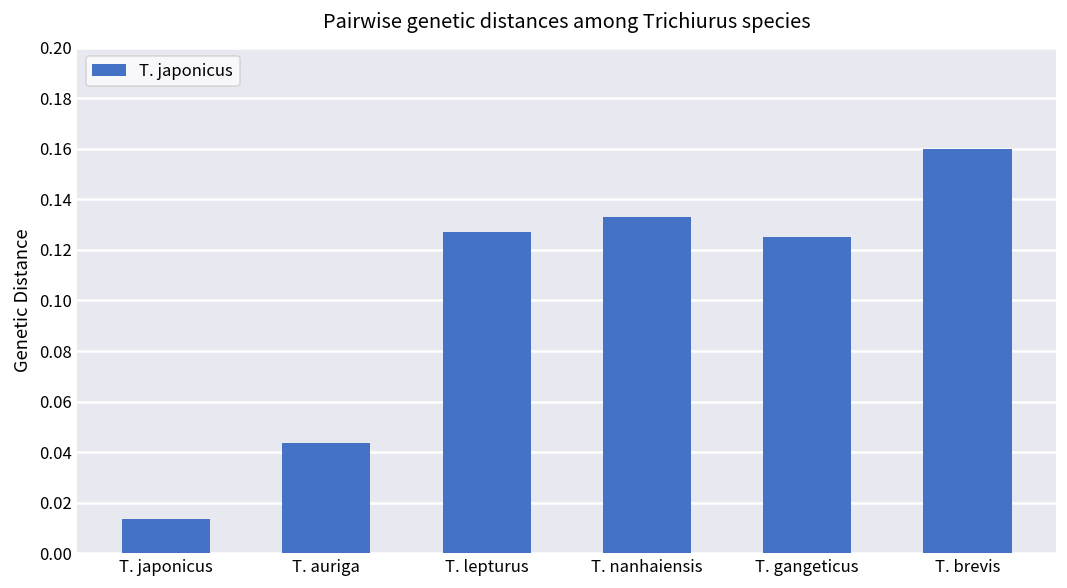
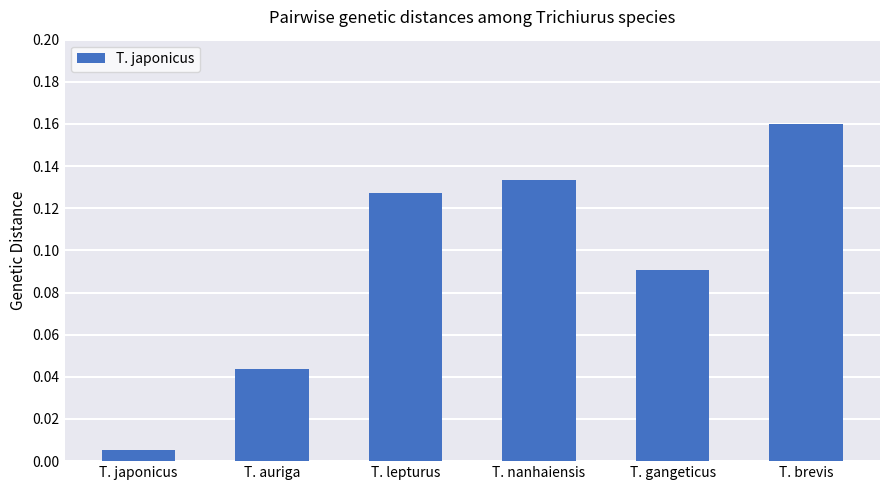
T. japonicus: 0.014 -> 0.005
T. gangeticus: 0.125 -> 0.091
